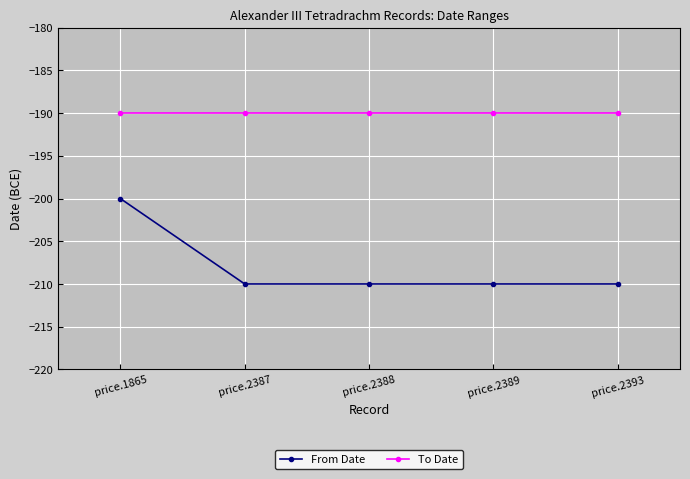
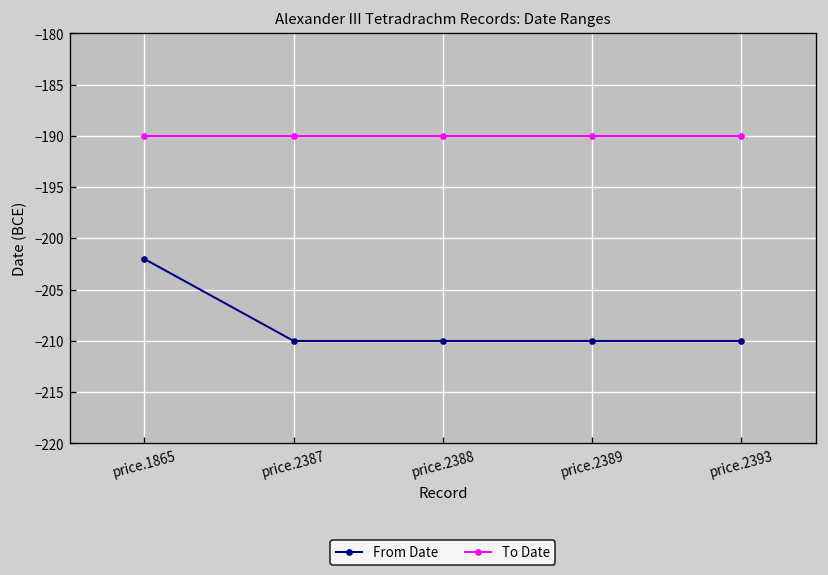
From Date, price.1865: -200 -> -202
